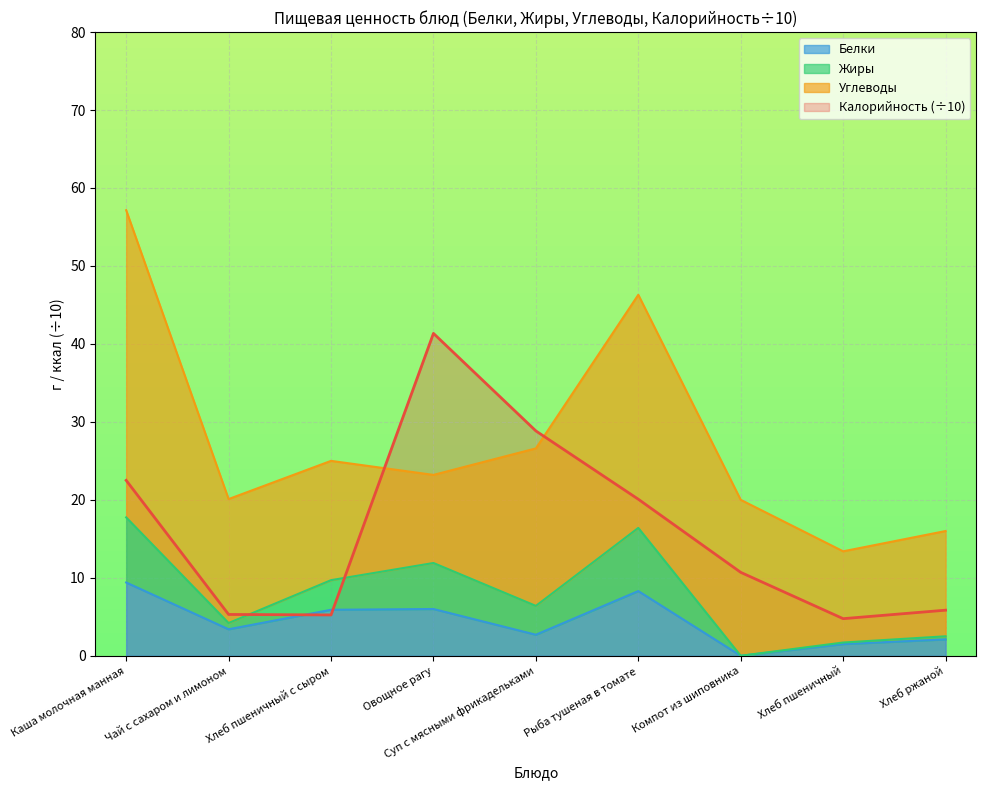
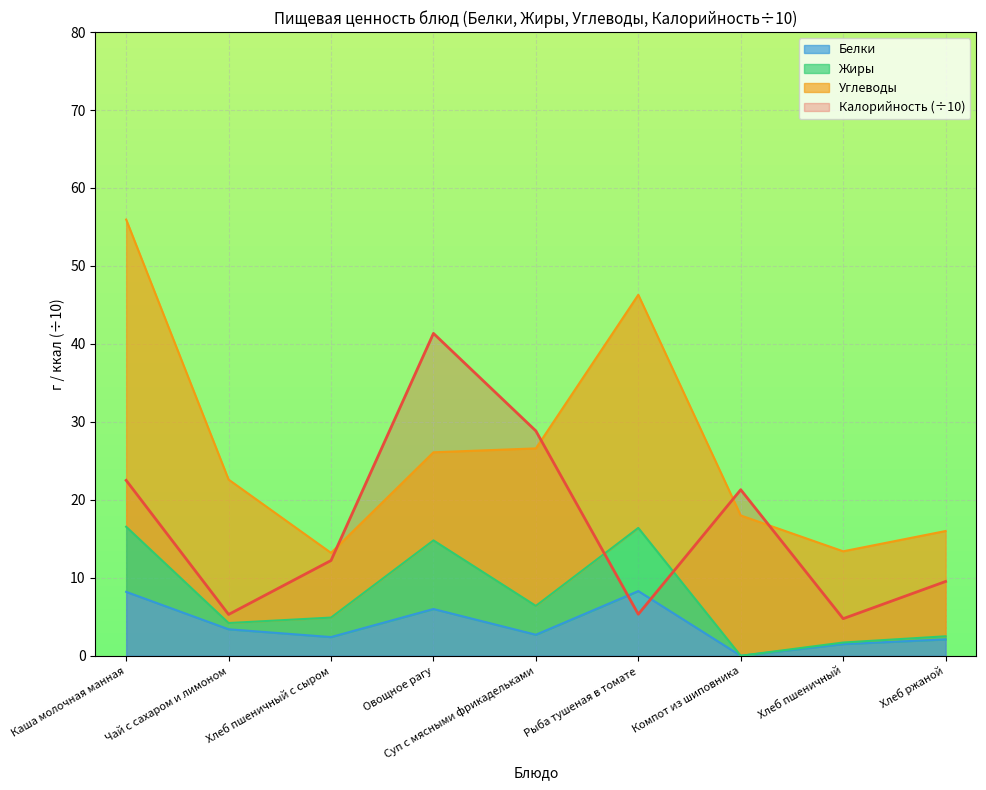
Белки, Каша молочная манная: 9 -> 8
Углеводы, Чай с сахаром и лимоном: 16 -> 18
Белки, Хлеб пшеничный с сыром: 6 -> 2
Жиры, Хлеб пшеничный с сыром: 4 -> 3
Углеводы, Хлеб пшеничный с сыром: 15 -> 8
Калорийность (÷10), Хлеб пшеничный с сыром: 5 -> 12
Жиры, Овощное рагу: 6 -> 9
Калорийность (÷10), Рыба тушеная в томате: 20 -> 5
Углеводы, Компот из шиповника: 20 -> 18
Калорийность (÷10), Компот из шиповника: 11 -> 21
Калорийность (÷10), Хлеб ржаной: 6 -> 10
